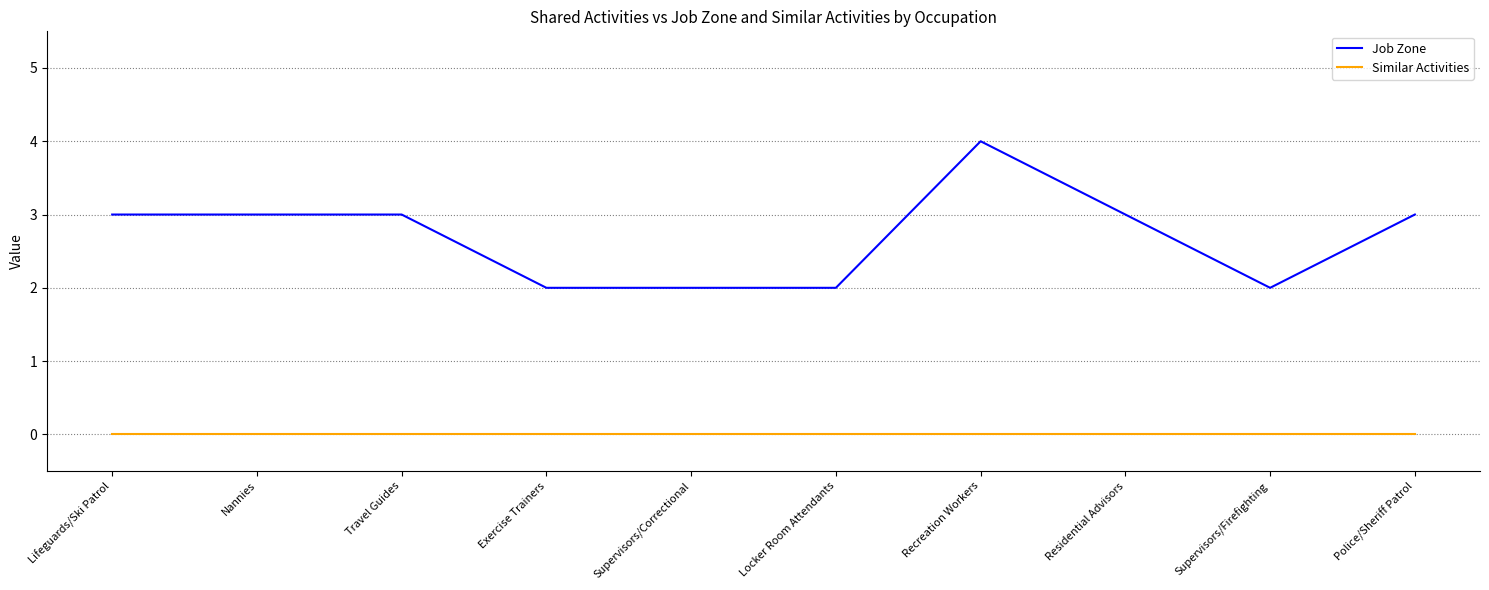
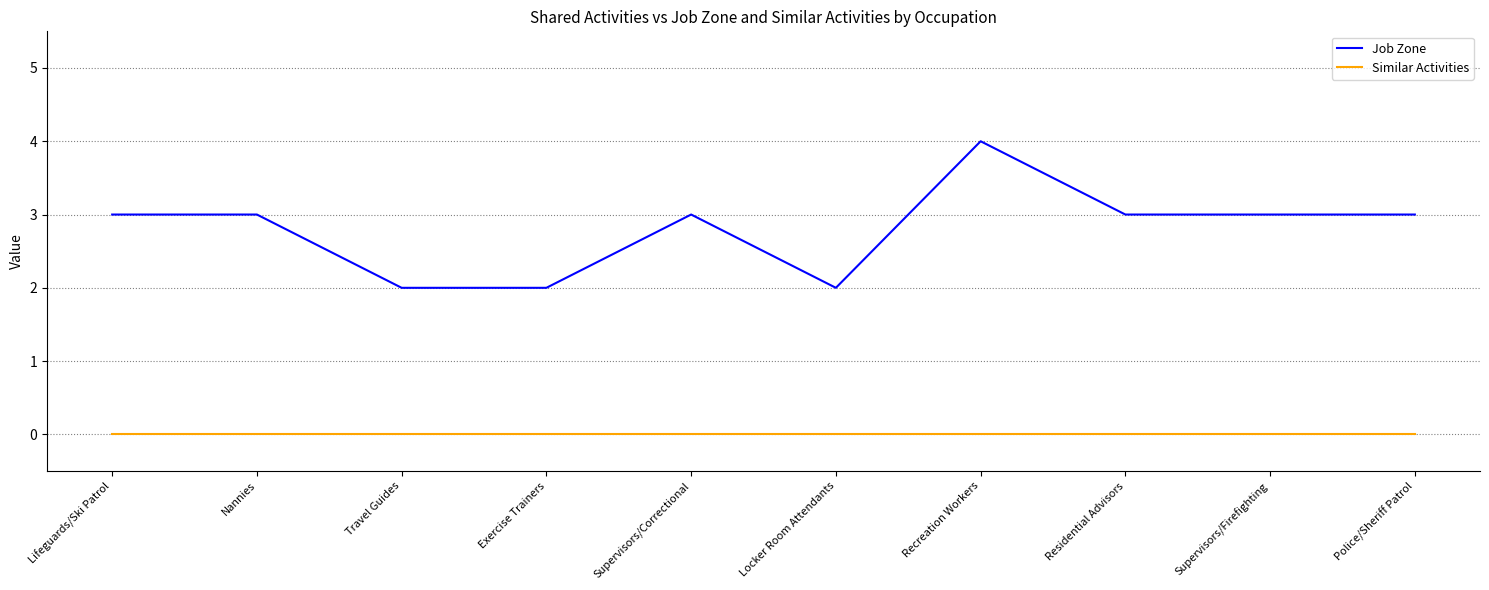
Job Zone, Travel Guides: 3 -> 2
Job Zone, Supervisors/Correctional: 2 -> 3
Job Zone, Supervisors/Firefighting: 2 -> 3
